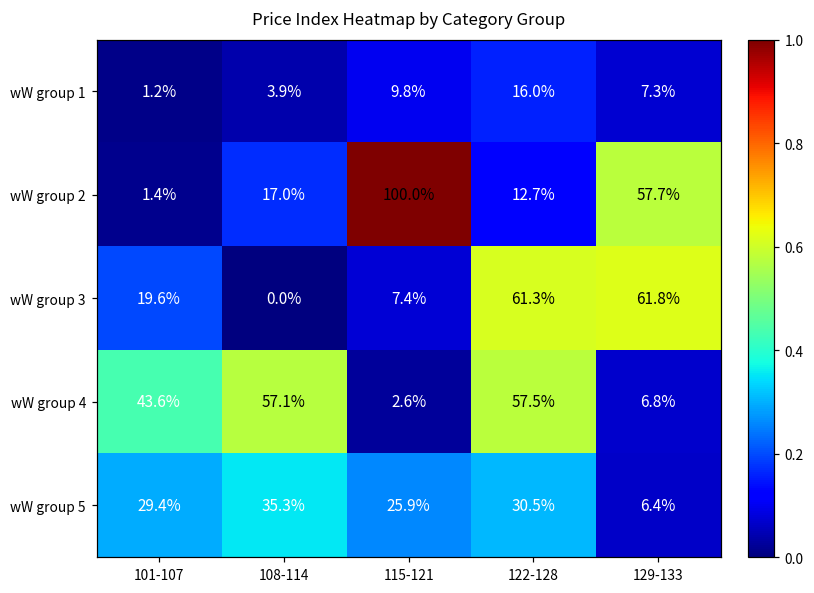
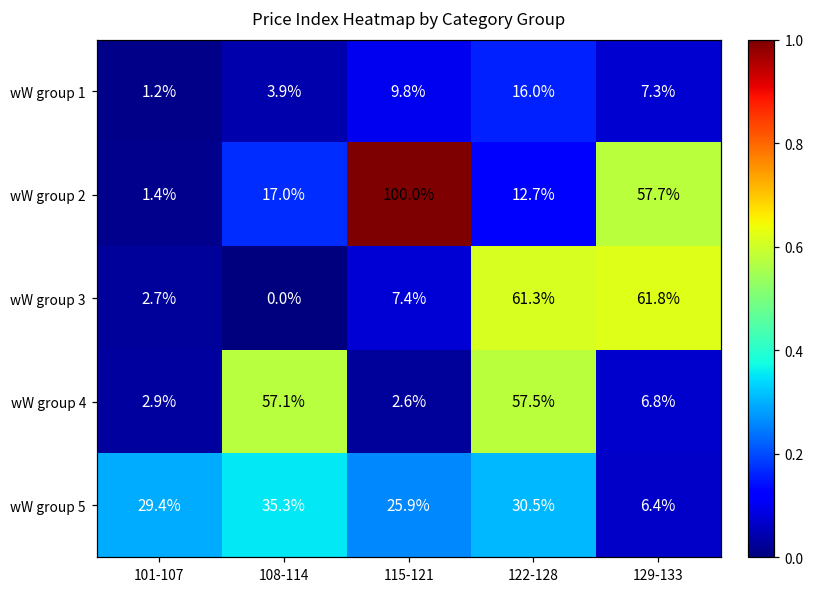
wW group 3, 101-107: 19.6% -> 2.7%
wW group 4, 101-107: 43.6% -> 2.9%
